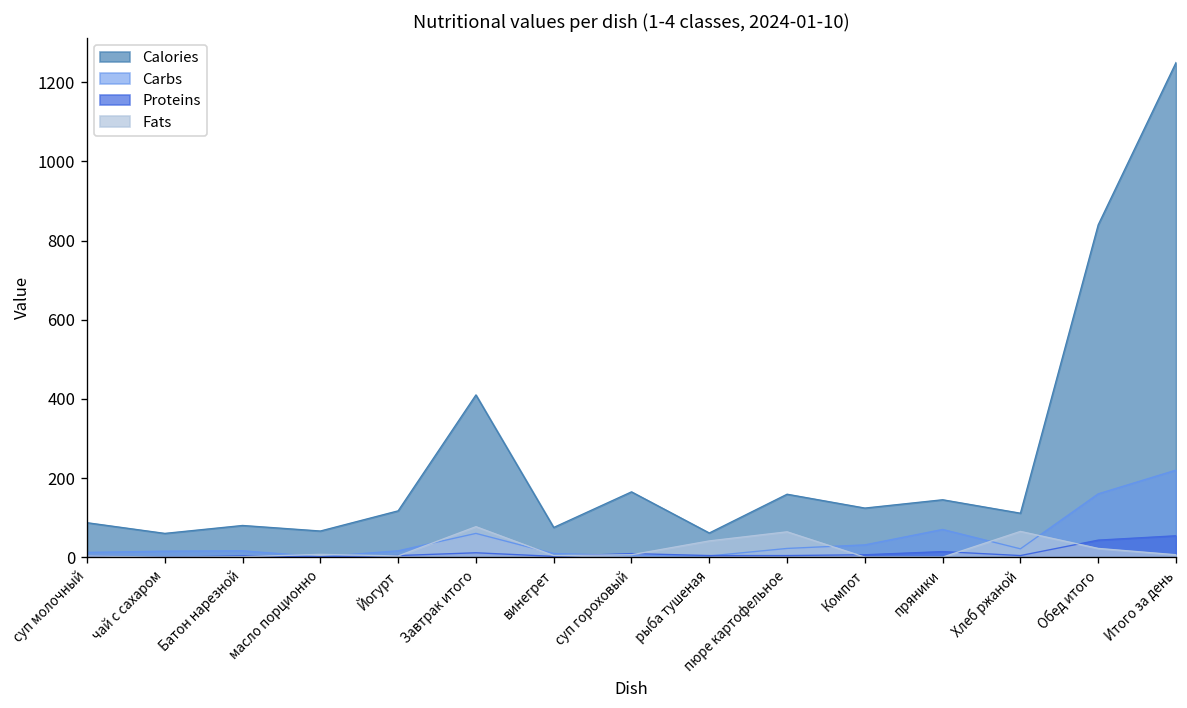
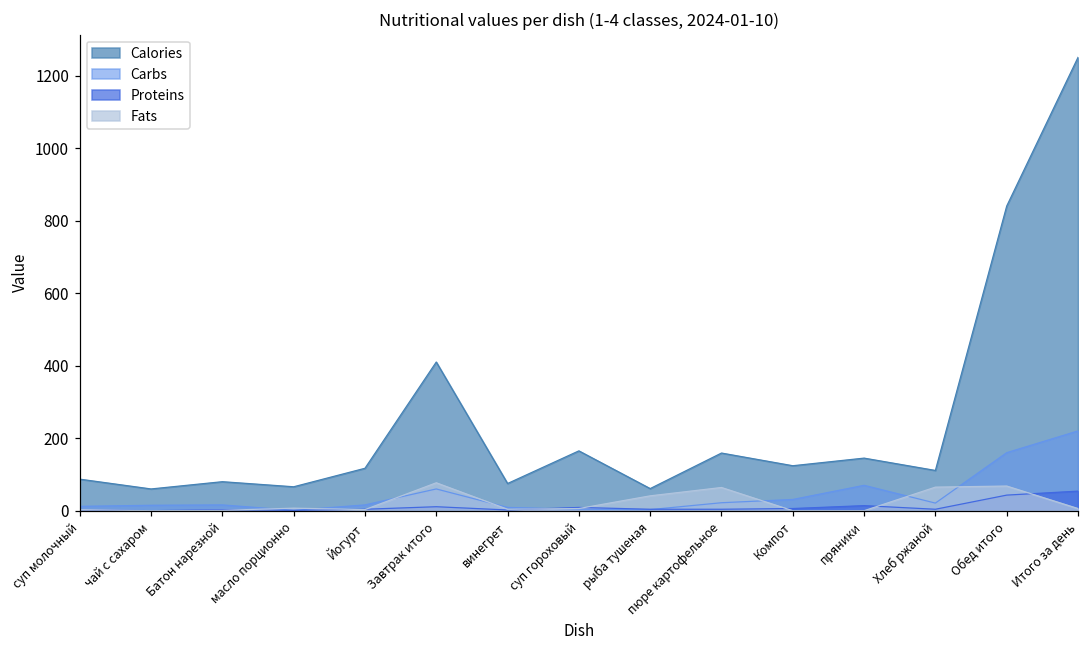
Fats, Обед итого: 20 -> 70
